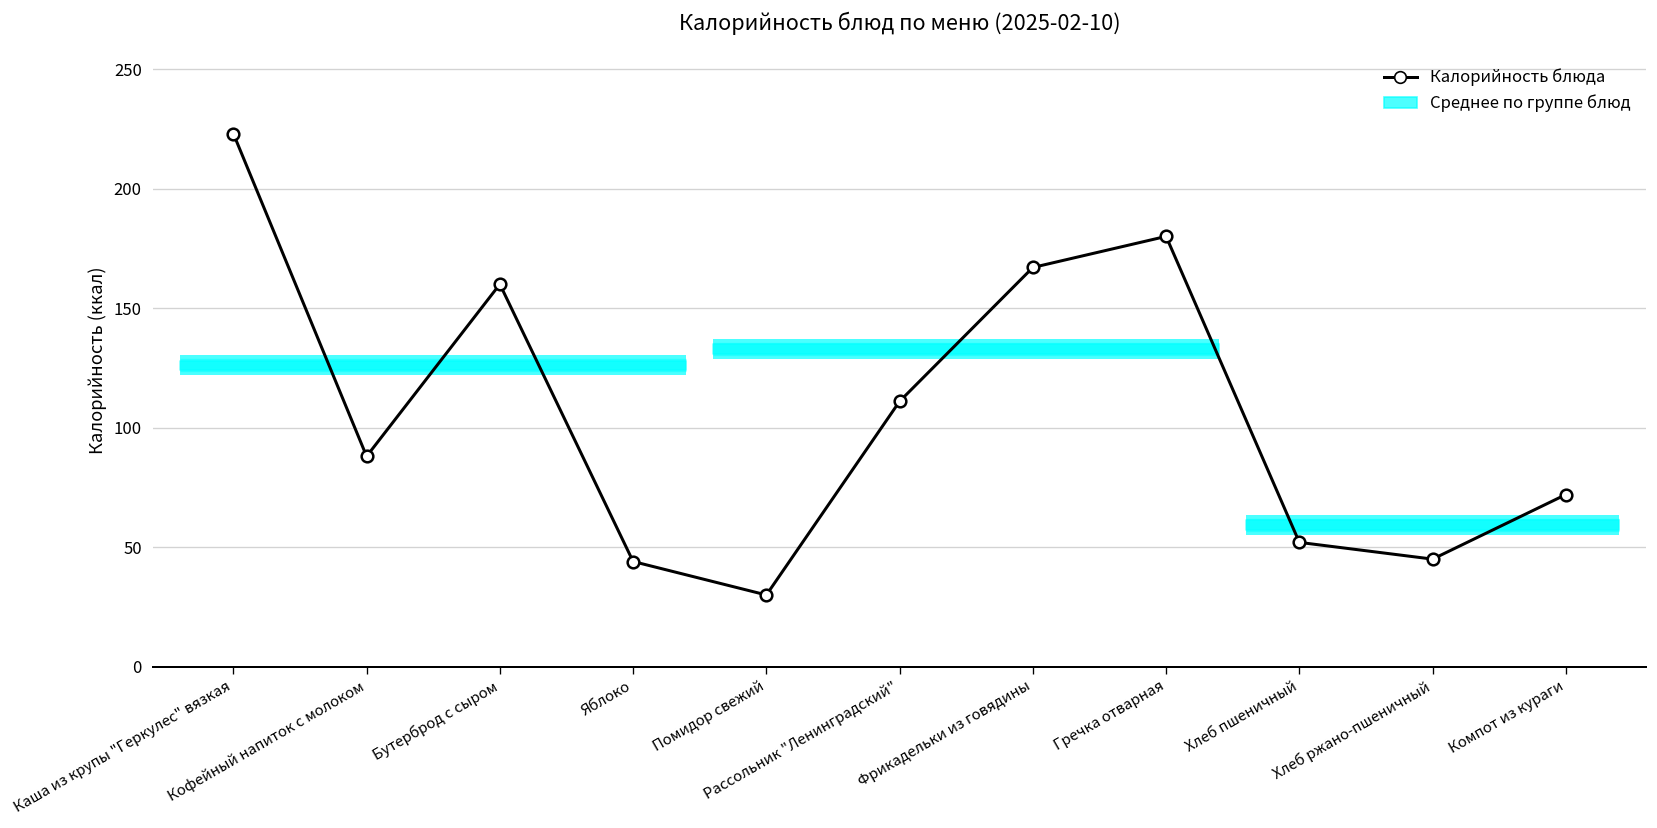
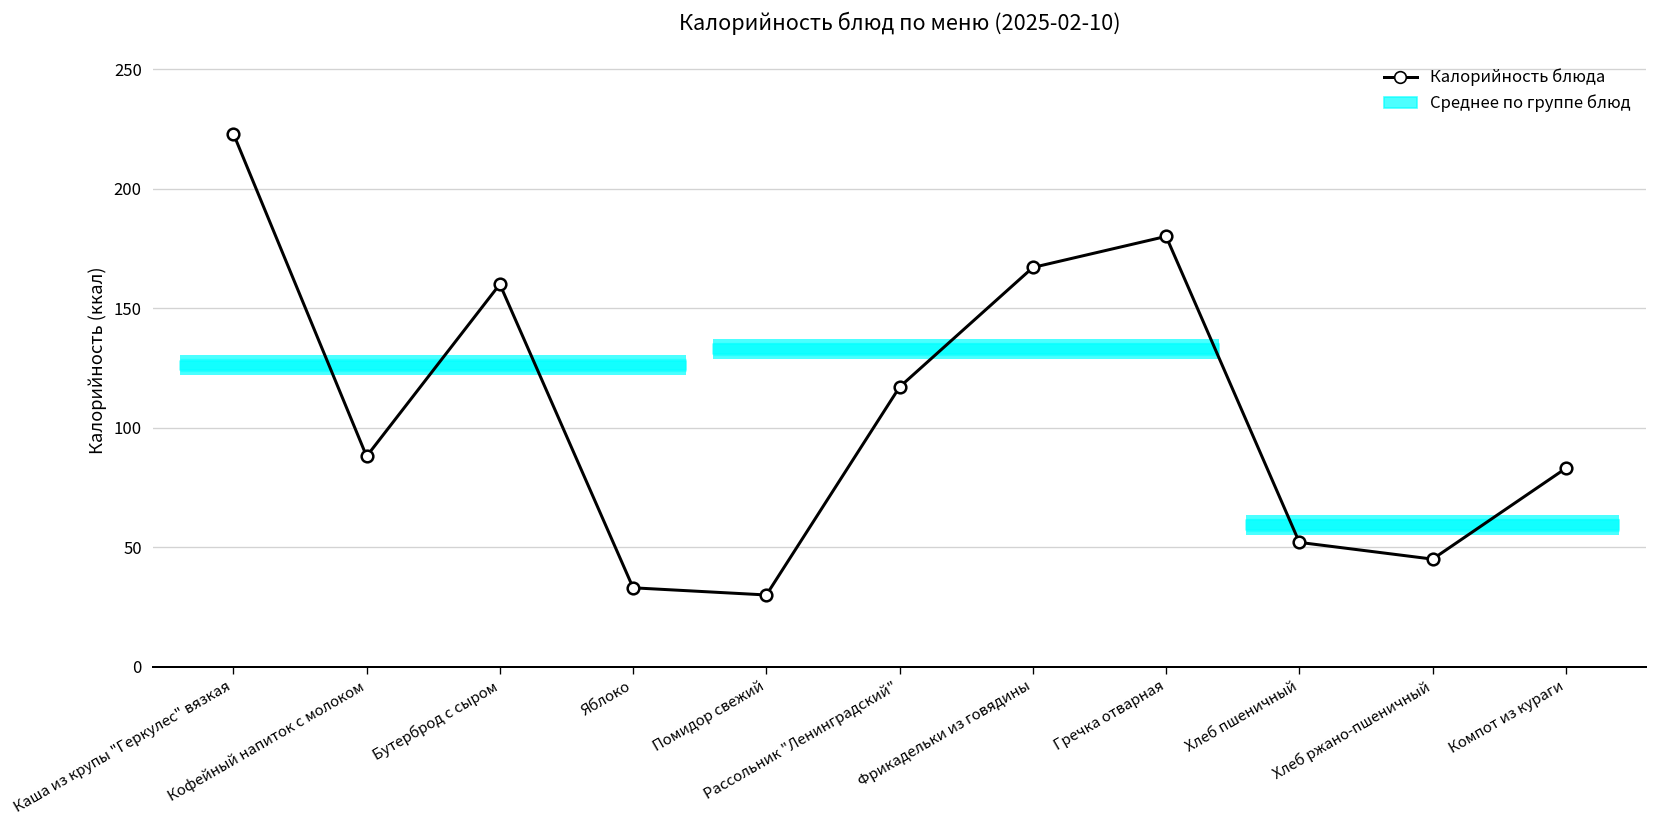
Калорийность блюда, Яблоко: 44 -> 33
Калорийность блюда, Рассольник "Ленинградский": 111 -> 117
Калорийность блюда, Компот из кураги: 72 -> 83
